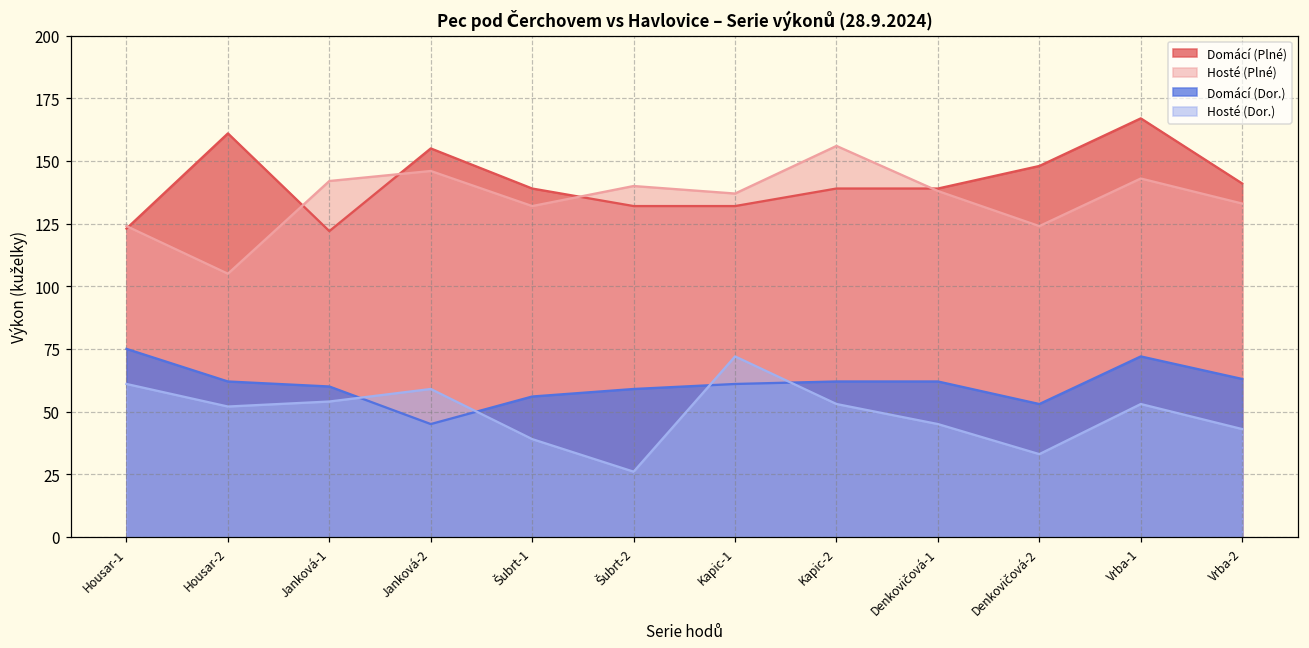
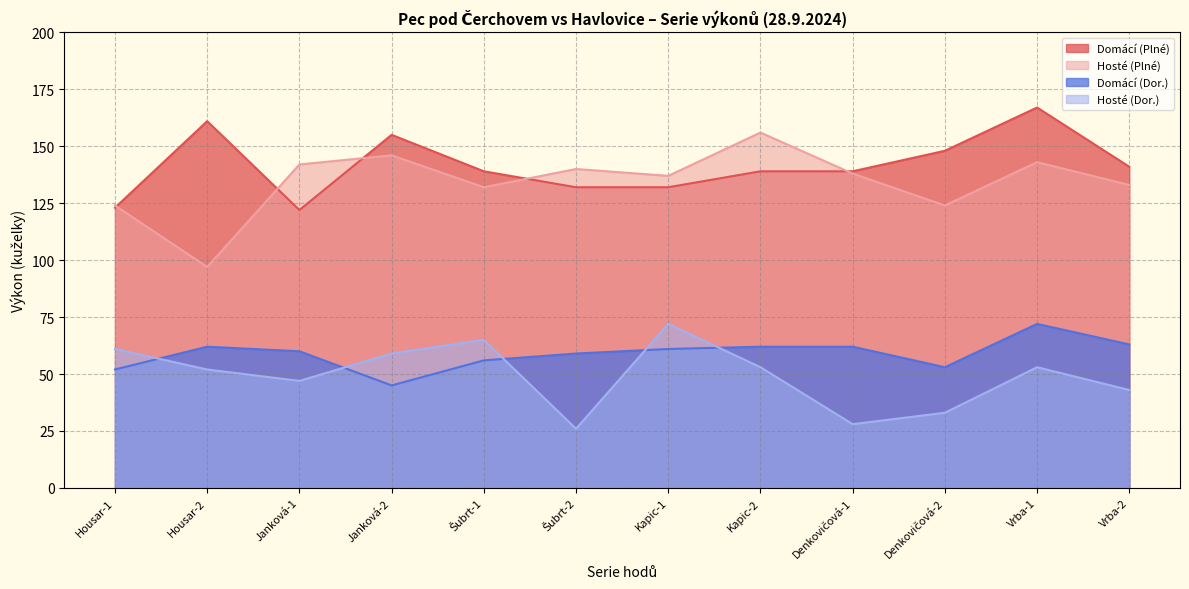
Domácí (Dor.), Housar-1: 75 -> 52
Hosté (Plné), Housar-2: 105 -> 97
Hosté (Dor.), Janková-1: 54 -> 47
Hosté (Dor.), Šubrt-1: 39 -> 65
Hosté (Dor.), Denkovičová-1: 45 -> 28
